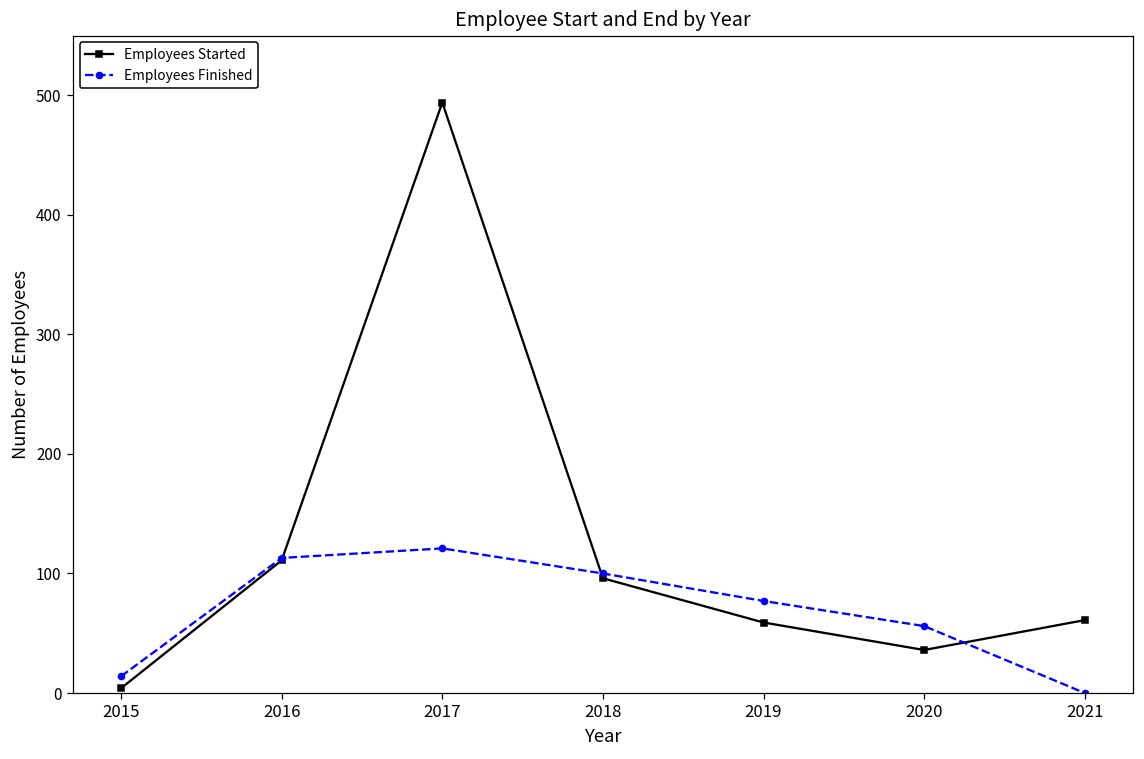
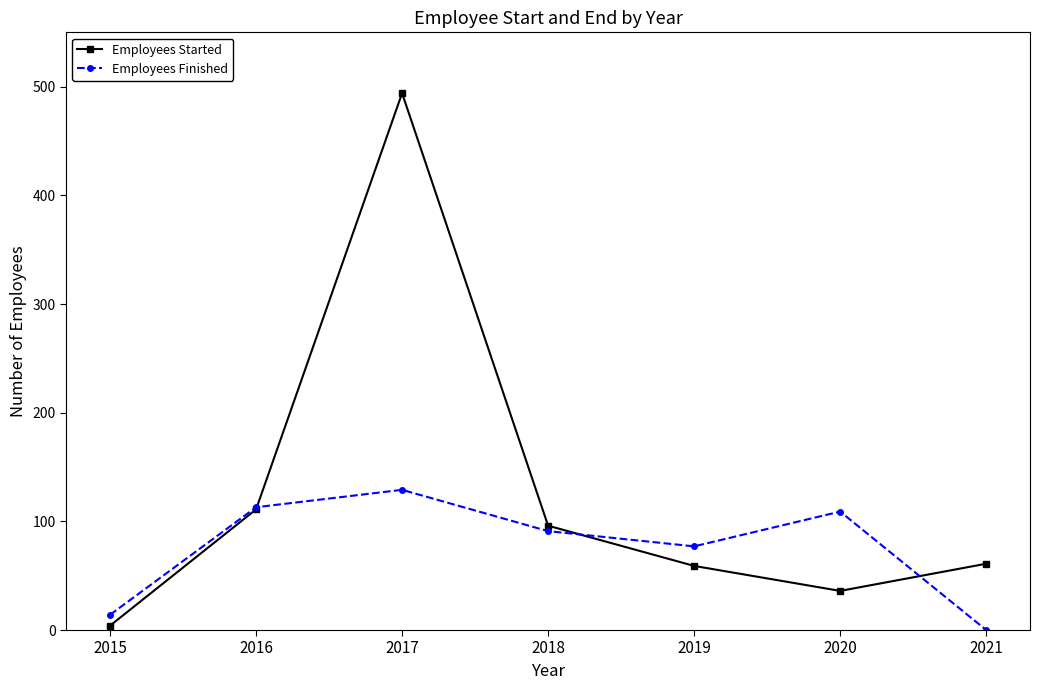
Employees Finished, 2017: 121 -> 129
Employees Finished, 2018: 100 -> 91
Employees Finished, 2020: 56 -> 109
